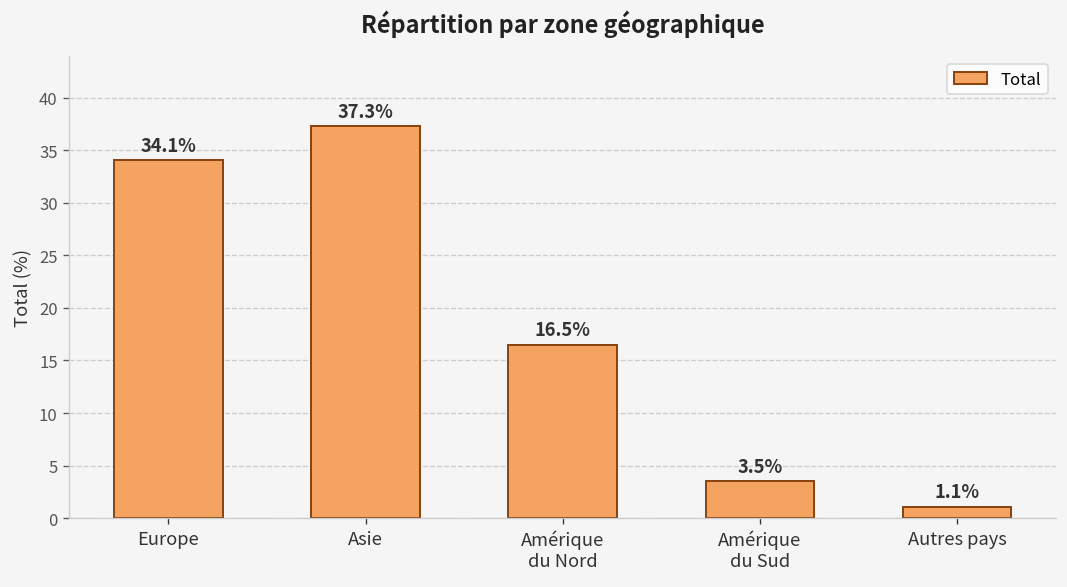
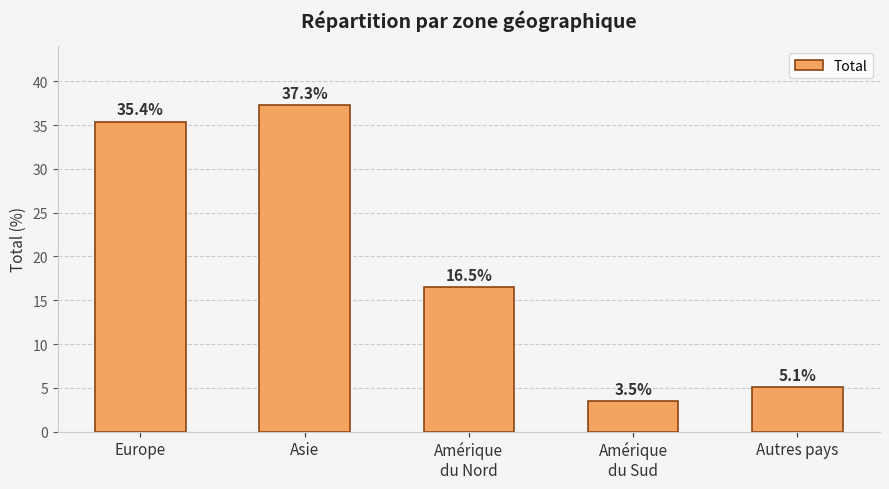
Europe: 34.1% -> 35.4%
Autres pays: 1.1% -> 5.1%
